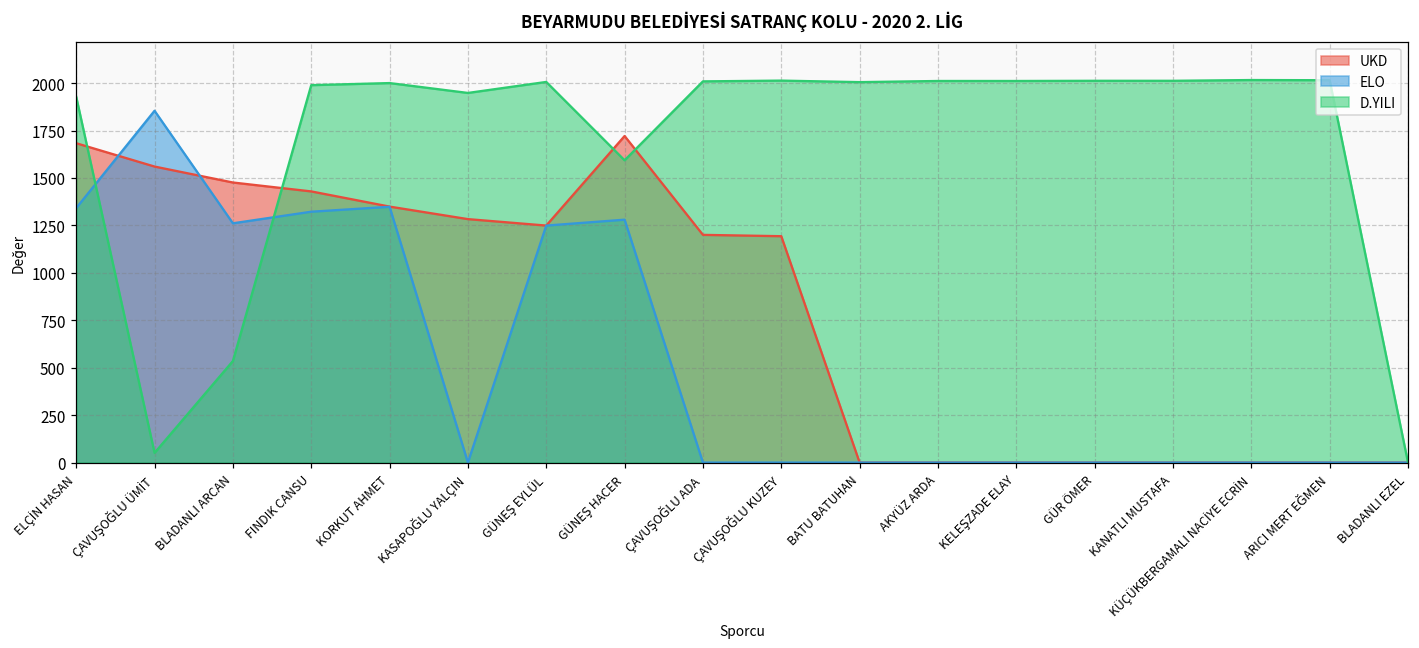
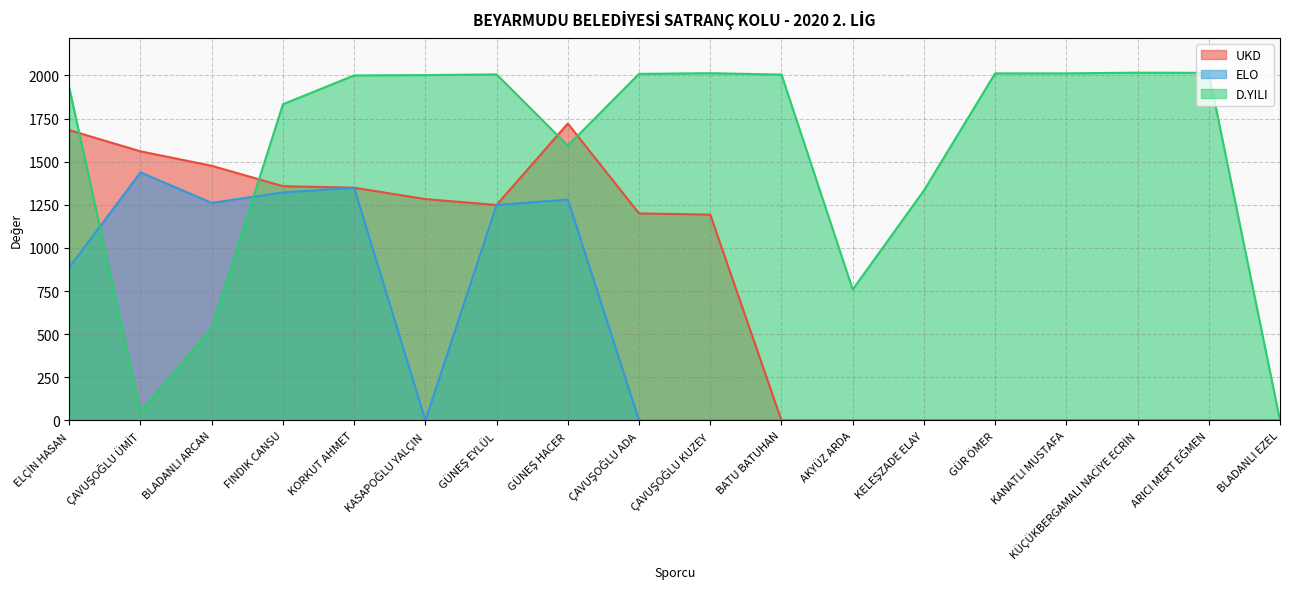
ELO, ELÇİN HASAN: 1340 -> 890
ELO, ÇAVUŞOĞLU ÜMİT: 1850 -> 1440
UKD, FINDIK CANSU: 1430 -> 1360
D.YILI, FINDIK CANSU: 1990 -> 1830
D.YILI, KASAPOĞLU YALÇIN: 1950 -> 2000
D.YILI, AKYÜZ ARDA: 2010 -> 760
D.YILI, KELEŞZADE ELAY: 2010 -> 1330
